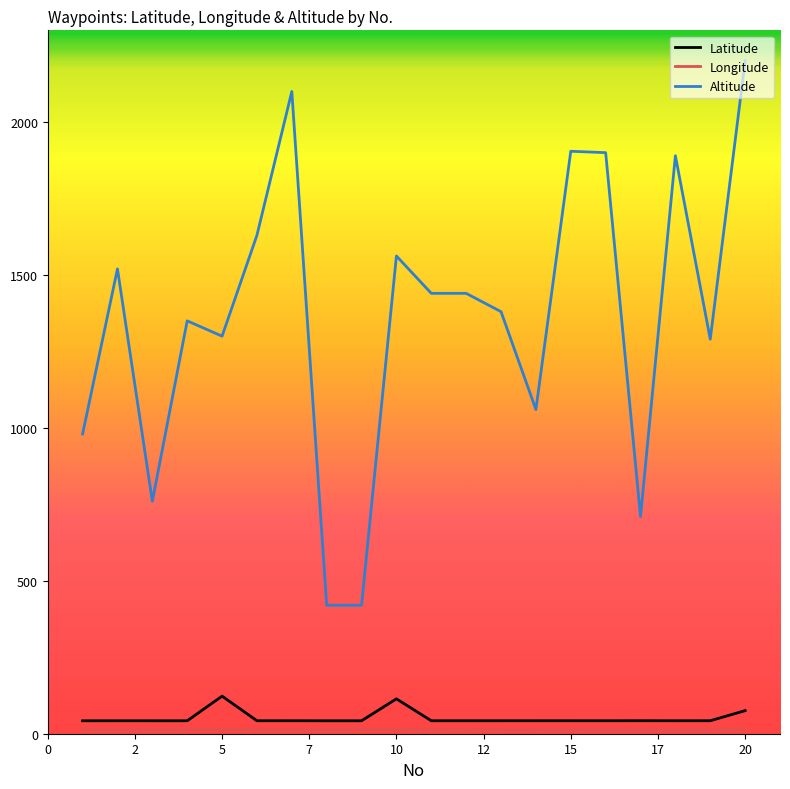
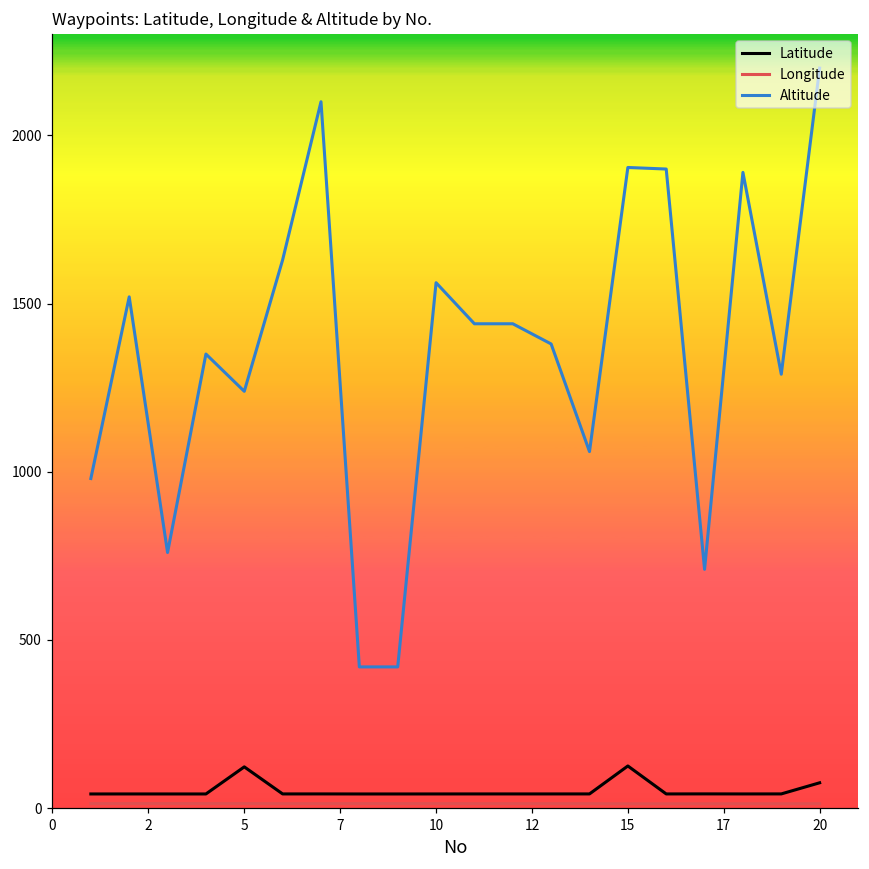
Altitude, 5: 1300 -> 1240
Latitude, 10: 110 -> 40
Latitude, 15: 40 -> 130
